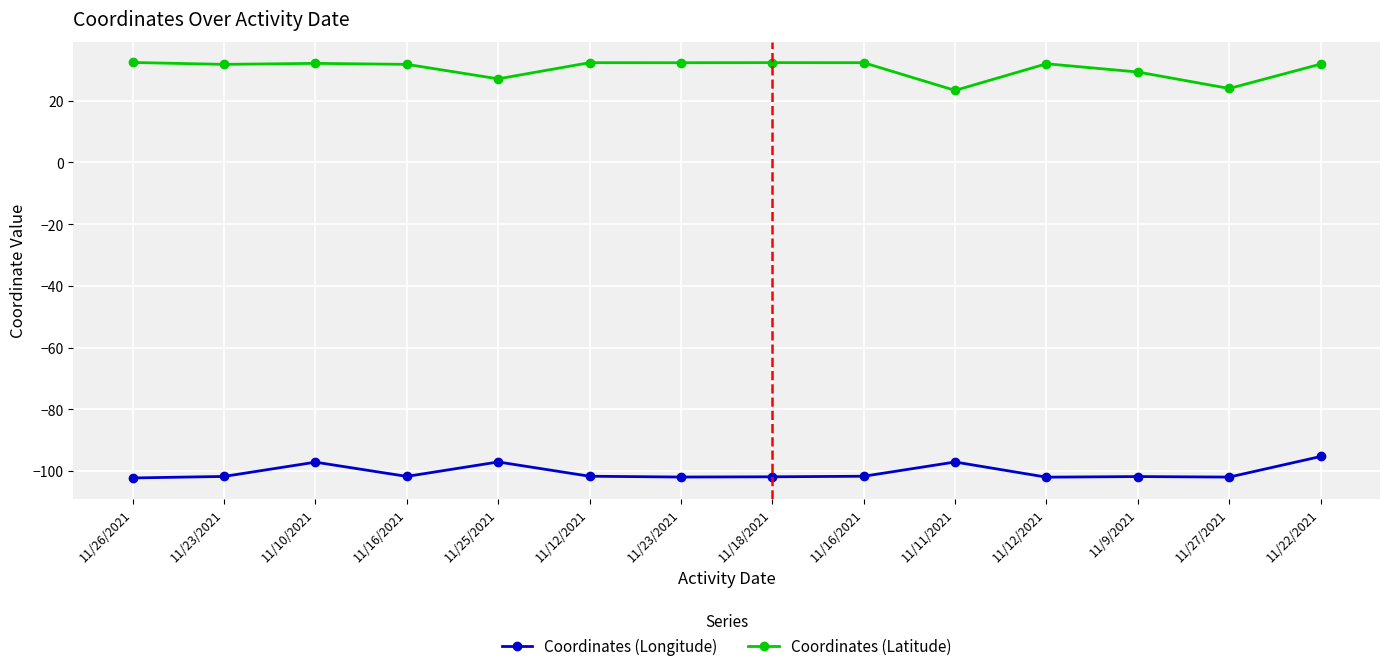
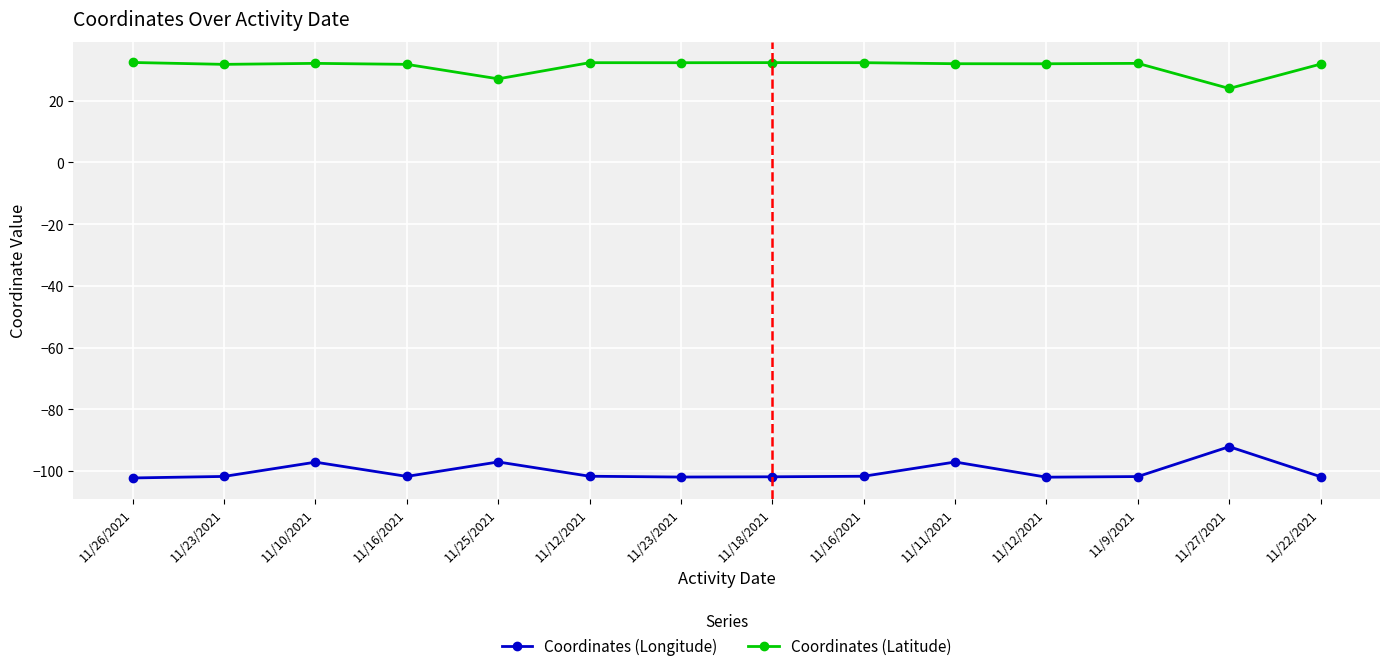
Coordinates (Latitude), 11/11/2021: 23 -> 32
Coordinates (Latitude), 11/9/2021: 29 -> 32
Coordinates (Longitude), 11/27/2021: -102 -> -92
Coordinates (Longitude), 11/22/2021: -95 -> -102
